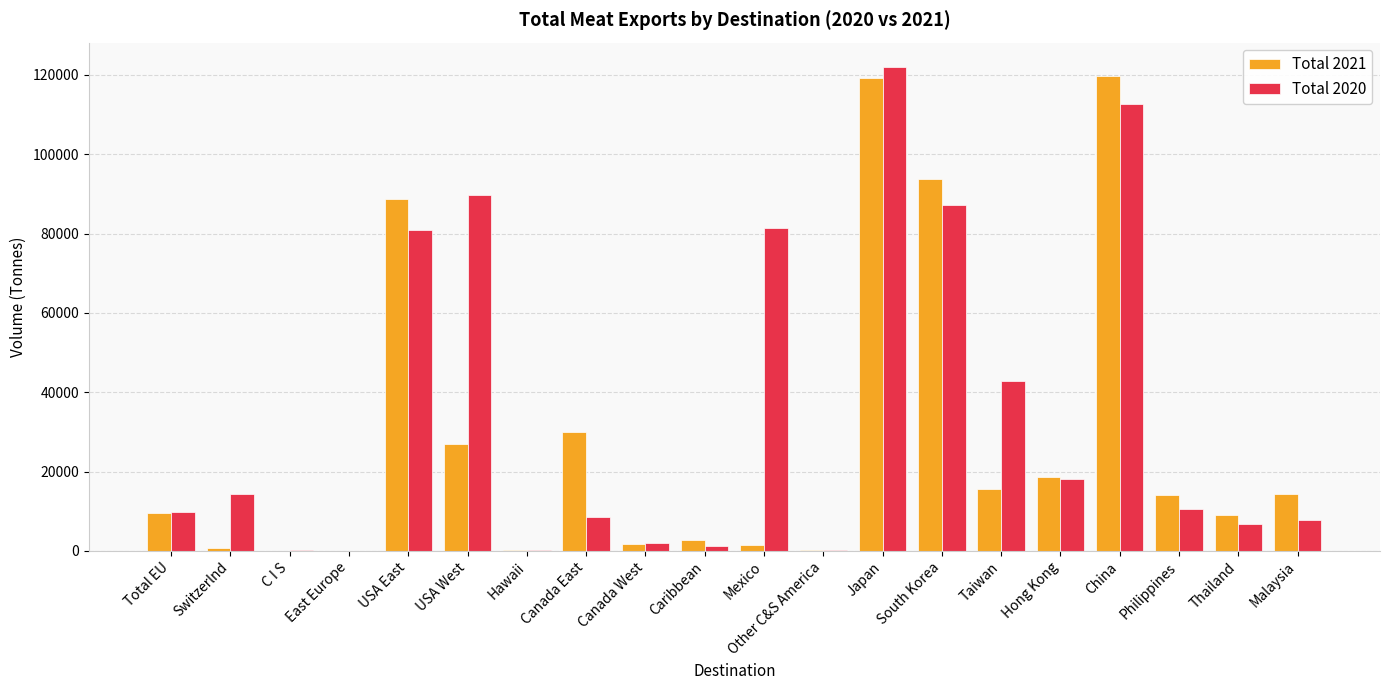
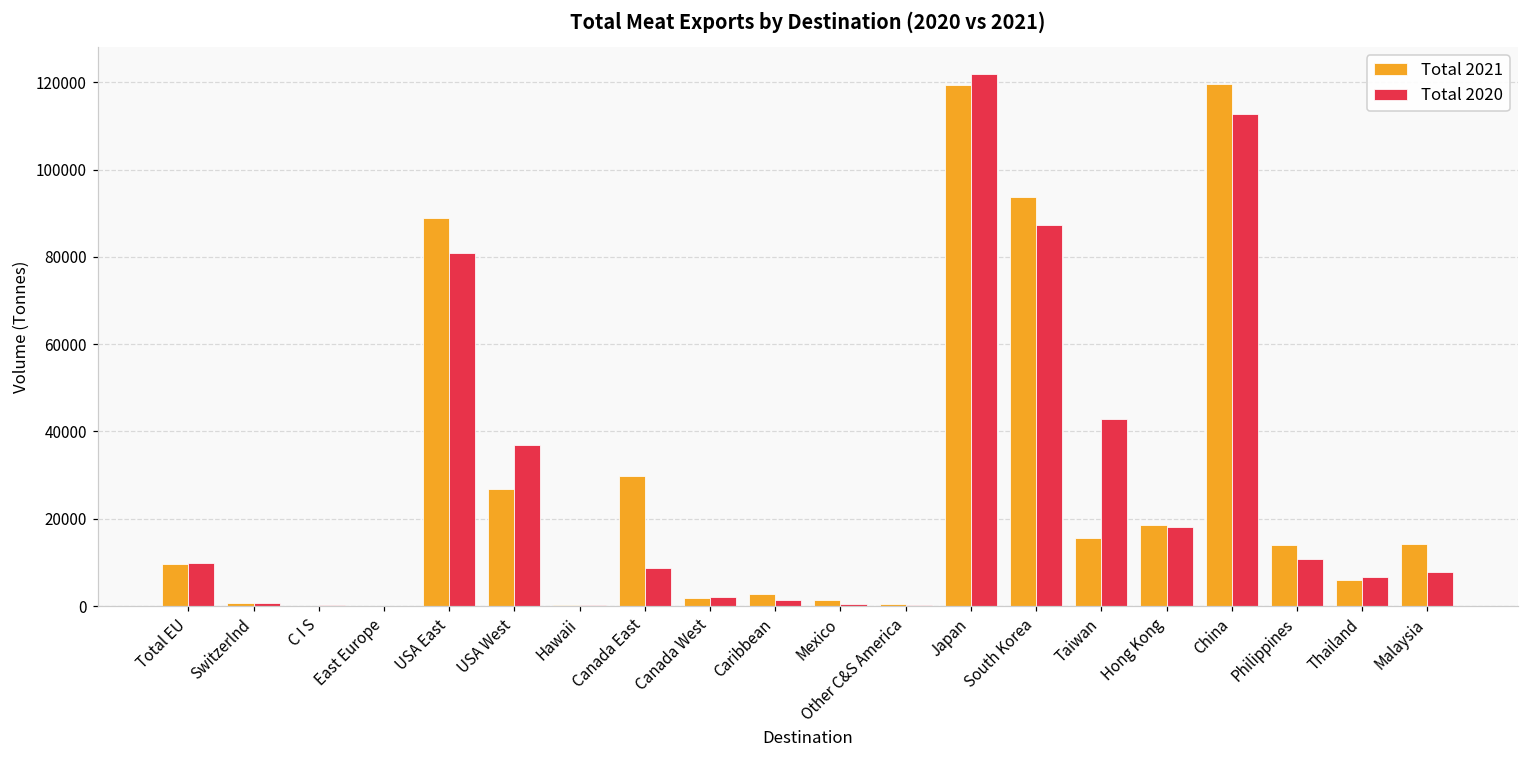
Total 2020, Switzerlnd: 14000 -> 1000
Total 2020, USA West: 90000 -> 37000
Total 2020, Mexico: 81000 -> 1000
Total 2021, Thailand: 9000 -> 6000
